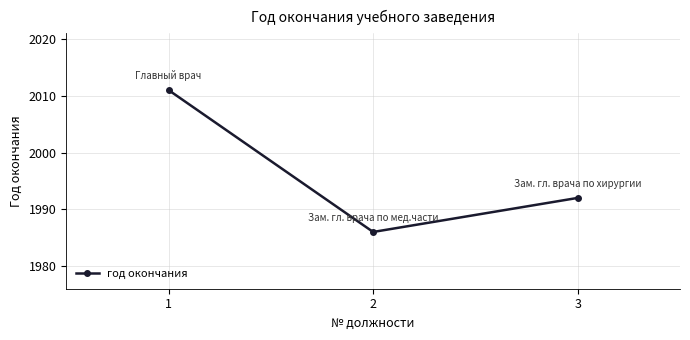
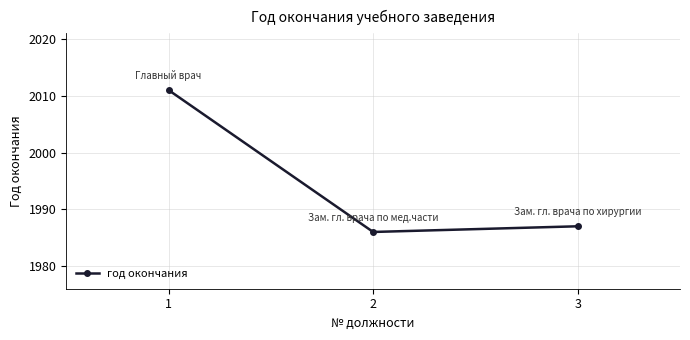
3: 1992 -> 1987
